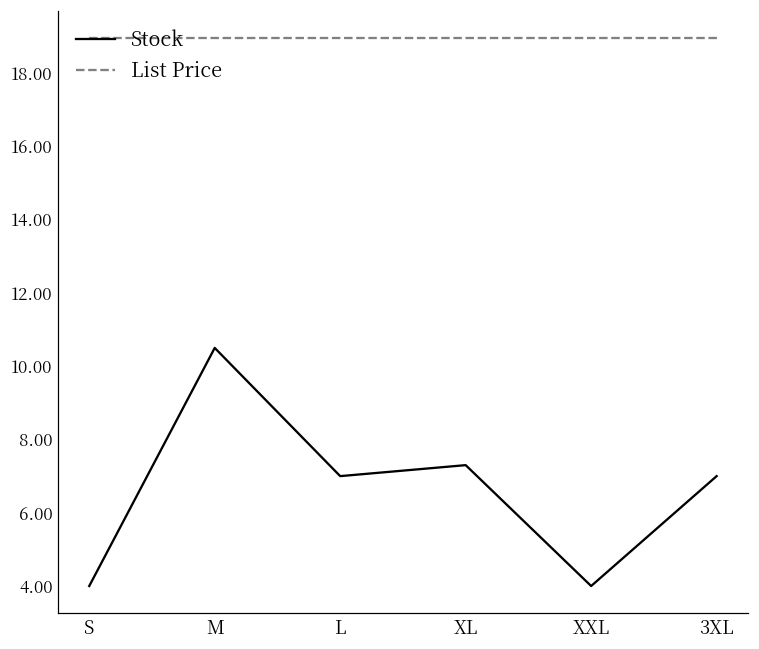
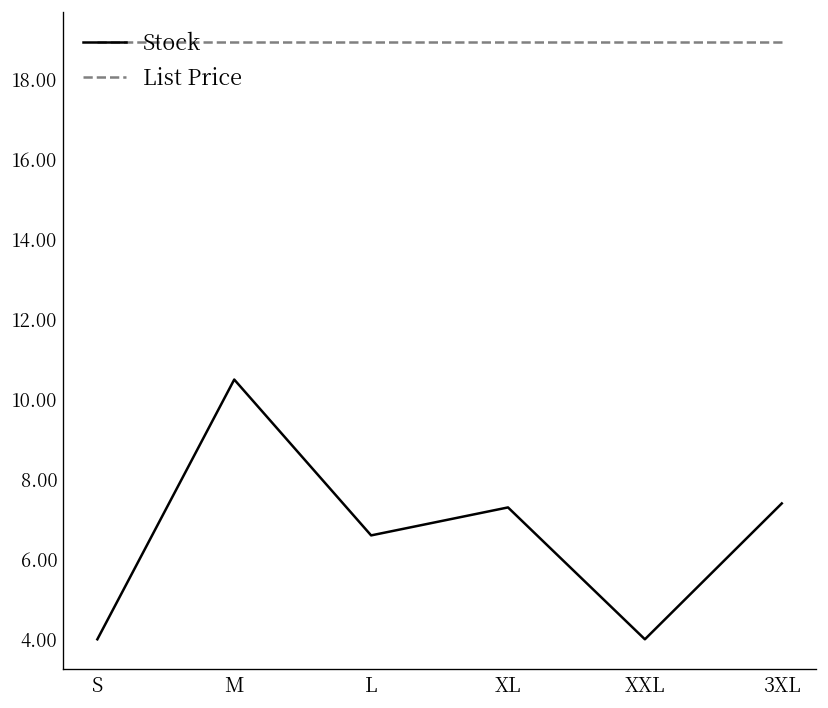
Stock, L: 7.0 -> 6.6
Stock, 3XL: 7.0 -> 7.4
